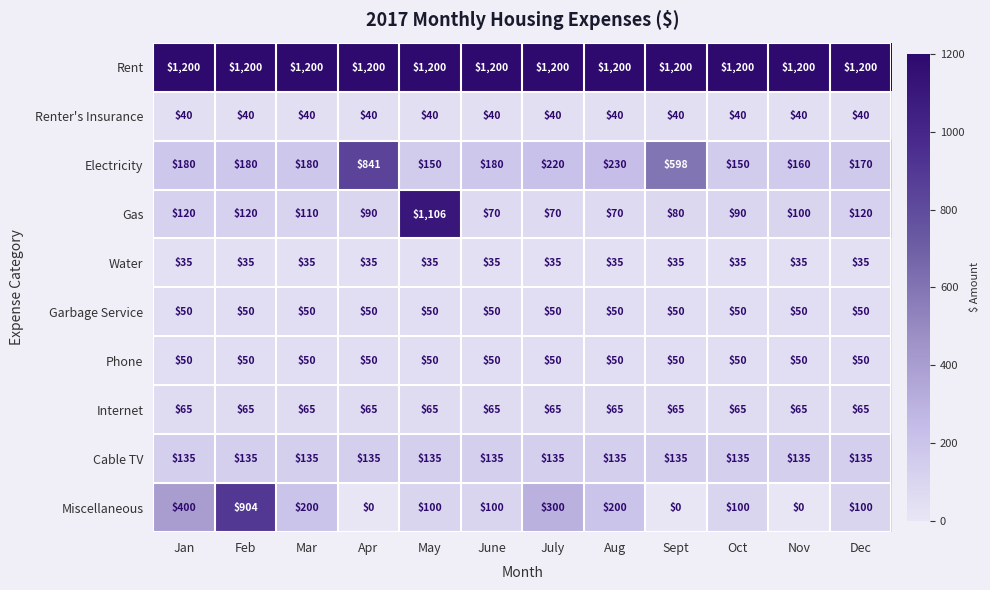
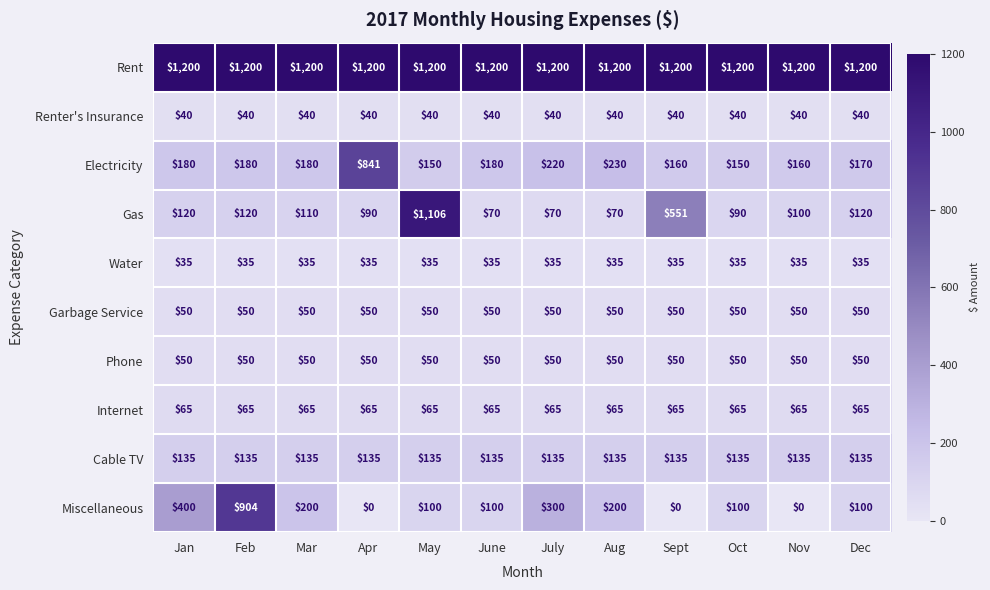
Electricity, Sept: $598 -> $160
Gas, Sept: $80 -> $551
